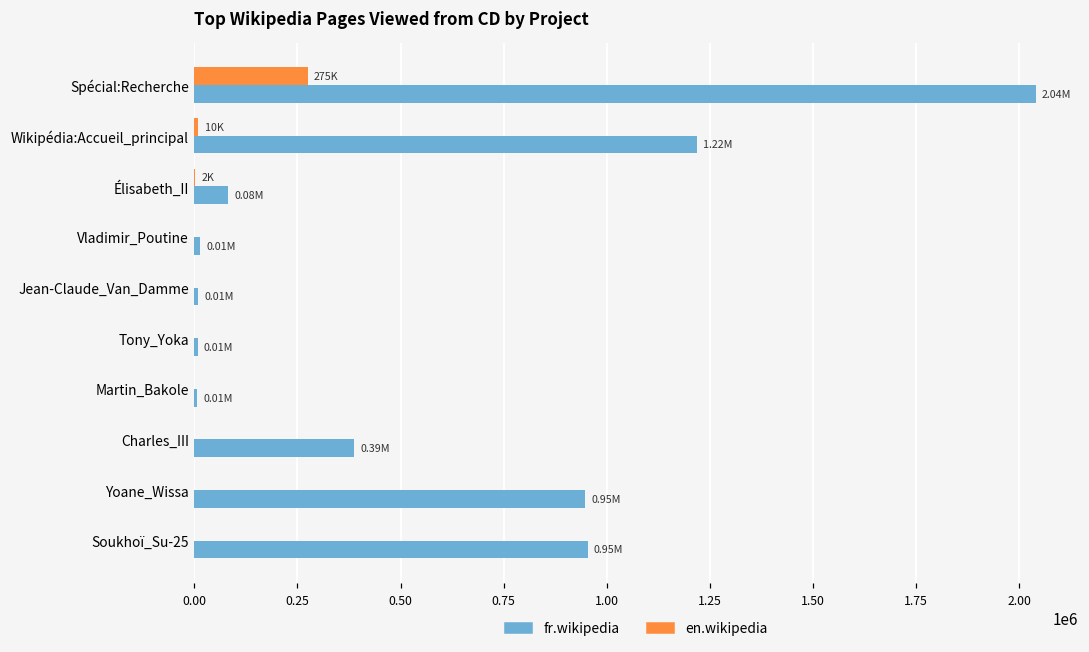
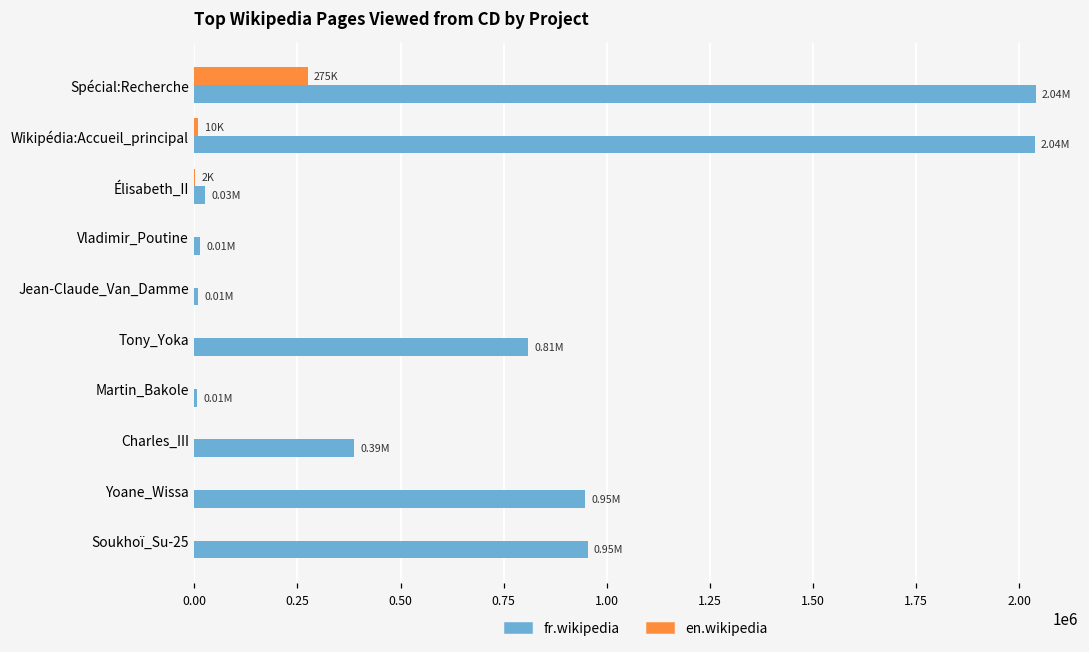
fr.wikipedia, Wikipédia:Accueil_principal: 1.22M -> 2.04M
fr.wikipedia, Élisabeth_II: 0.08M -> 0.03M
fr.wikipedia, Tony_Yoka: 0.01M -> 0.81M
